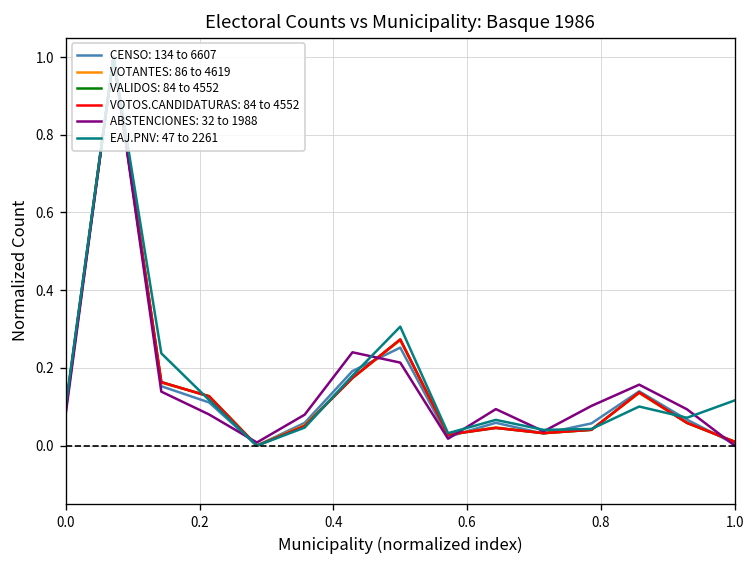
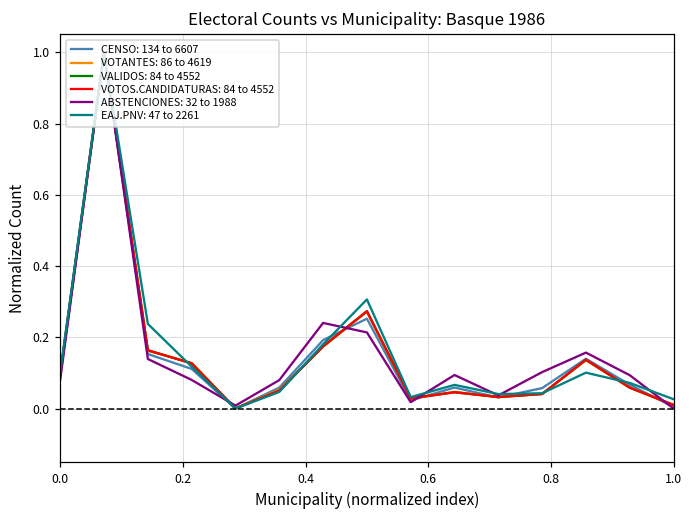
EAJ.PNV: 47 to 2261, 1.0: 0.12 -> 0.03
